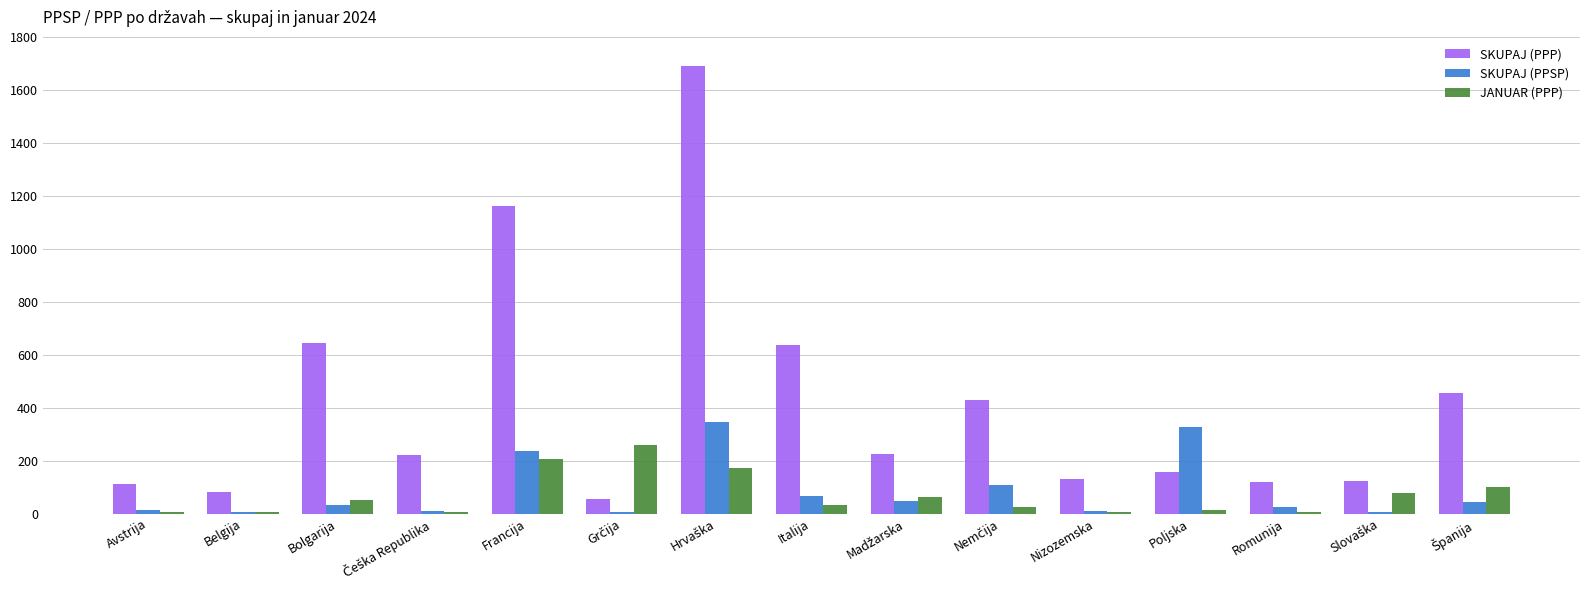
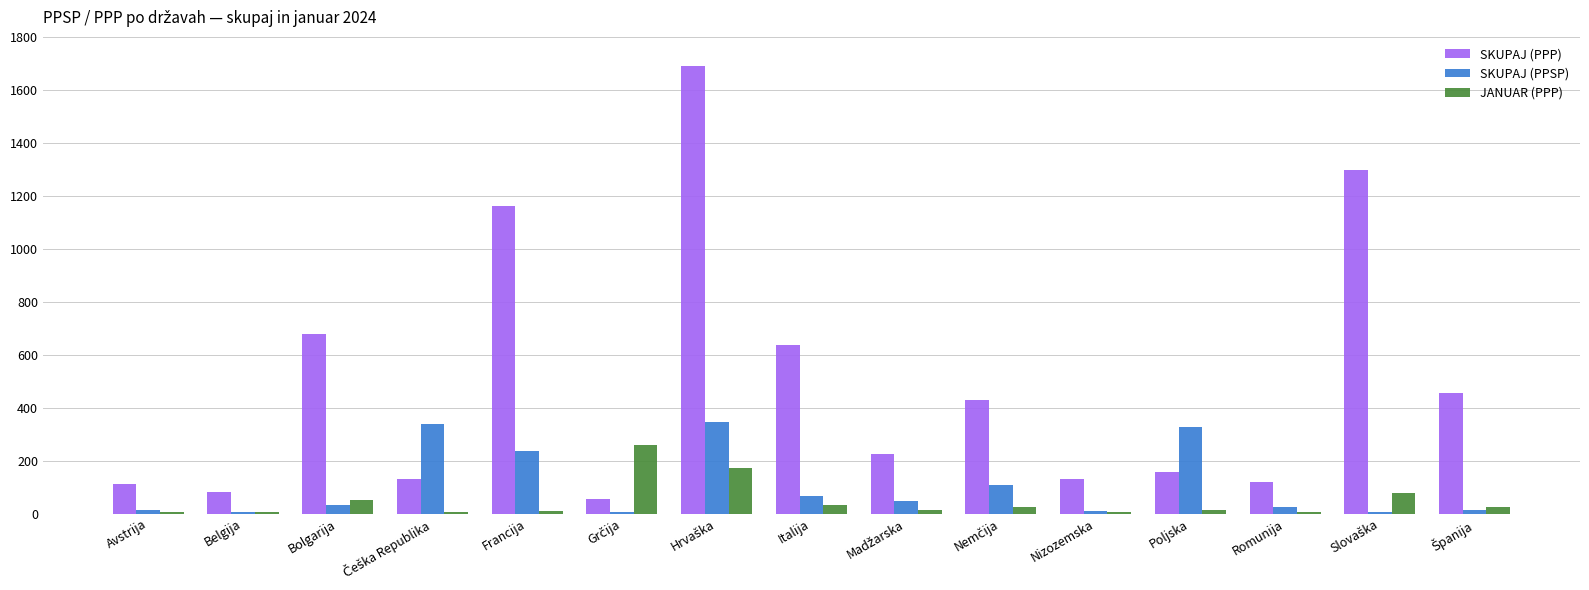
SKUPAJ (PPP), Bolgarija: 640 -> 680
SKUPAJ (PPP), Češka Republika: 220 -> 130
SKUPAJ (PPSP), Češka Republika: 10 -> 340
JANUAR (PPP), Francija: 210 -> 10
JANUAR (PPP), Madžarska: 60 -> 20
SKUPAJ (PPP), Slovaška: 120 -> 1300
SKUPAJ (PPSP), Španija: 50 -> 10
JANUAR (PPP), Španija: 100 -> 30
